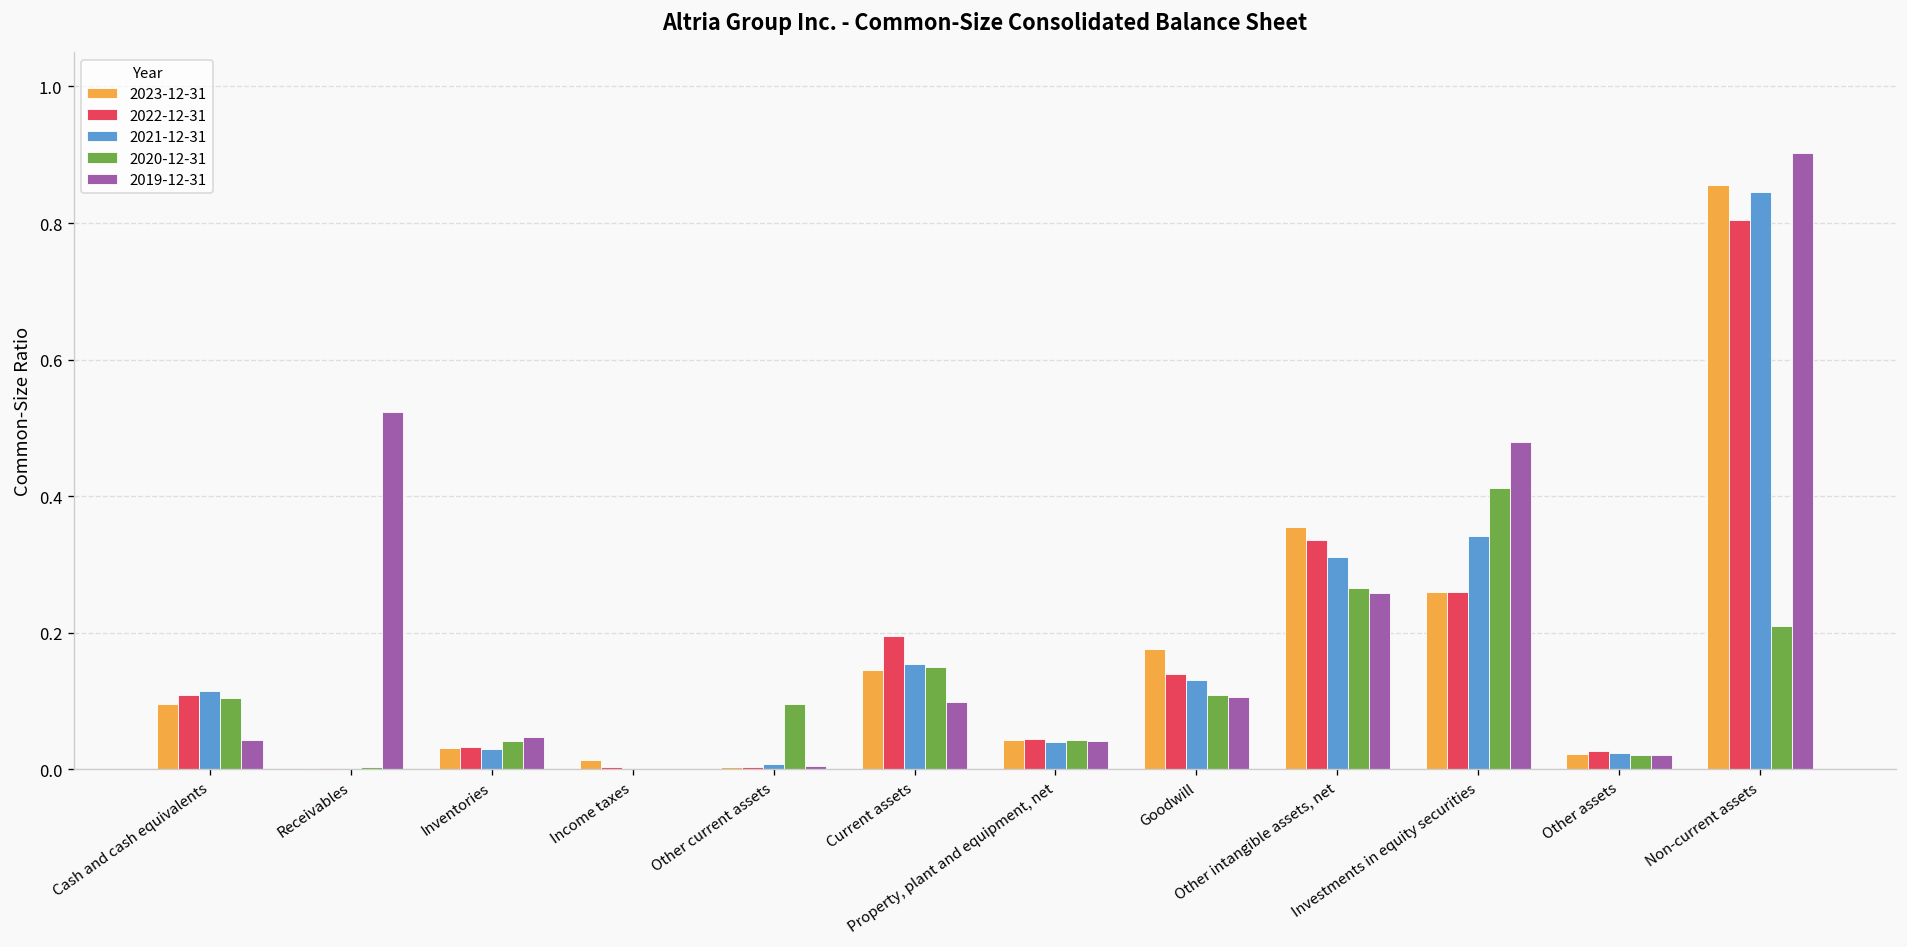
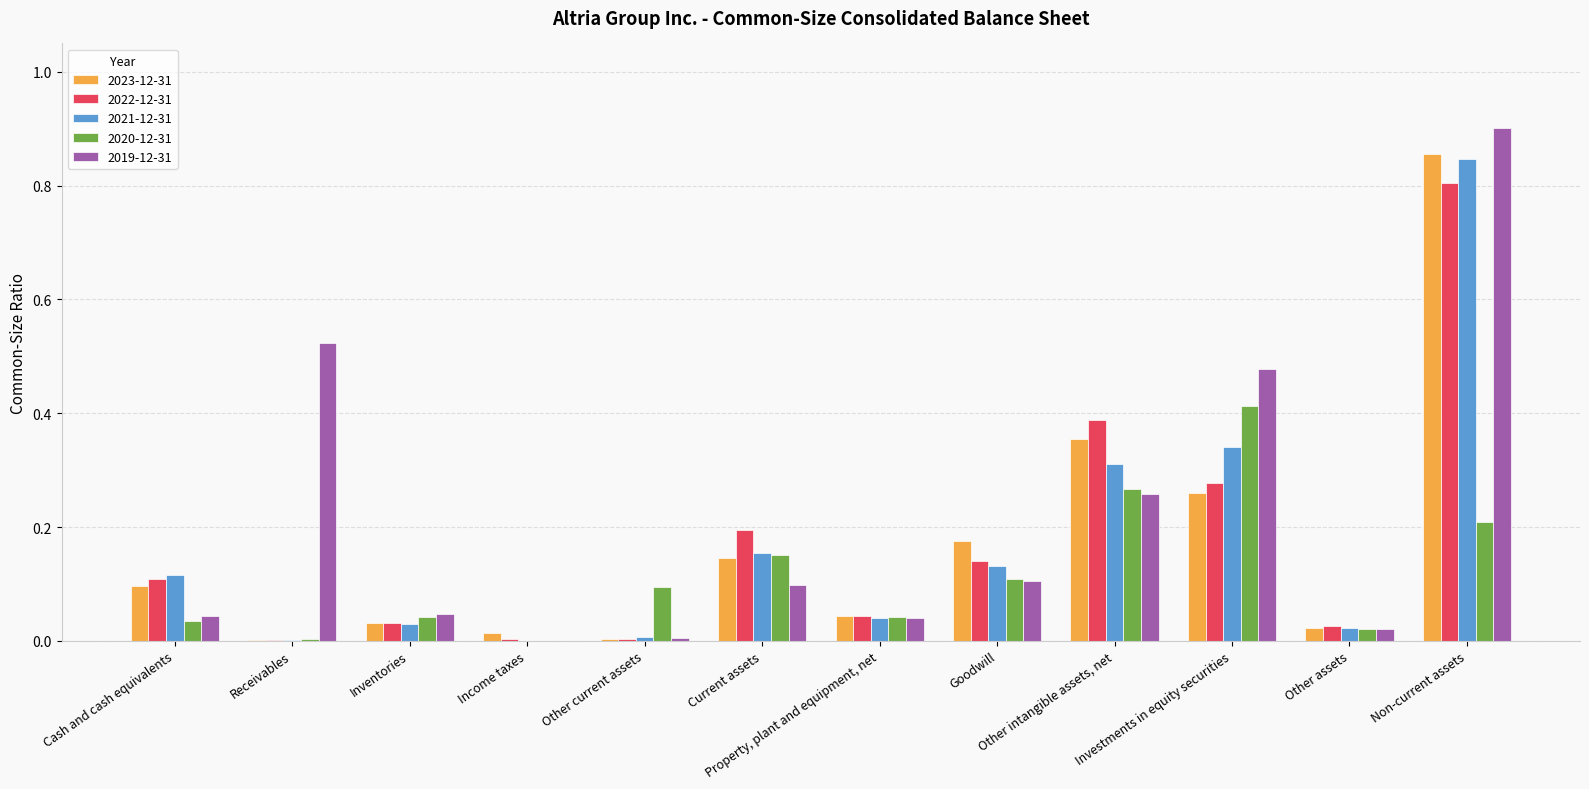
2020-12-31, Cash and cash equivalents: 0.10 -> 0.03
2022-12-31, Other intangible assets, net: 0.34 -> 0.39
2022-12-31, Investments in equity securities: 0.26 -> 0.28
